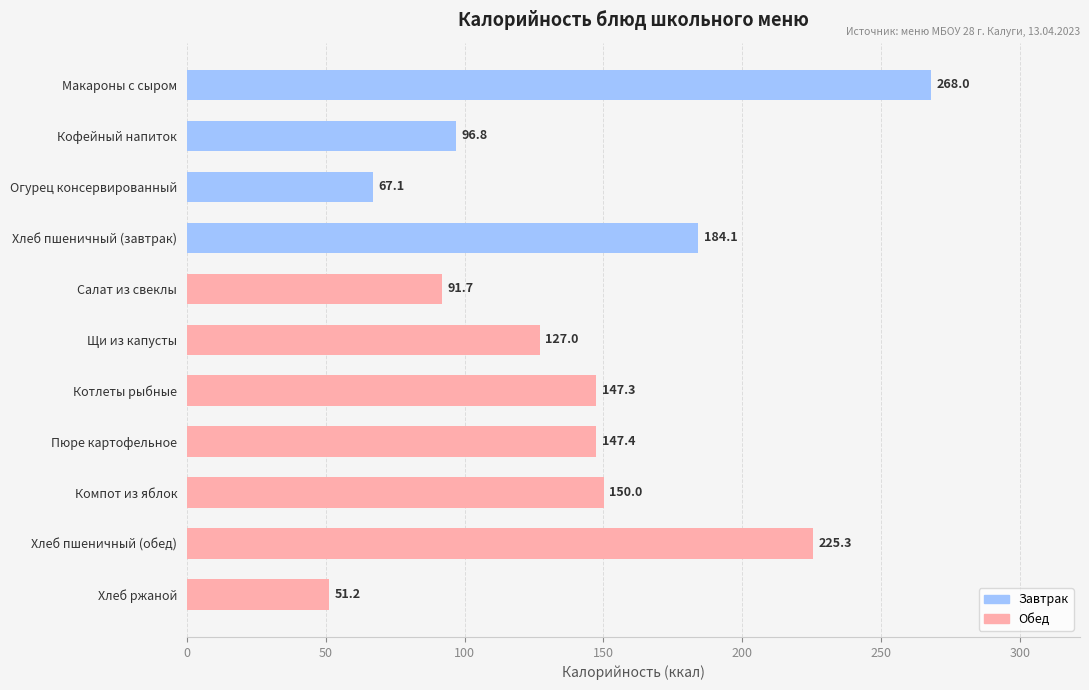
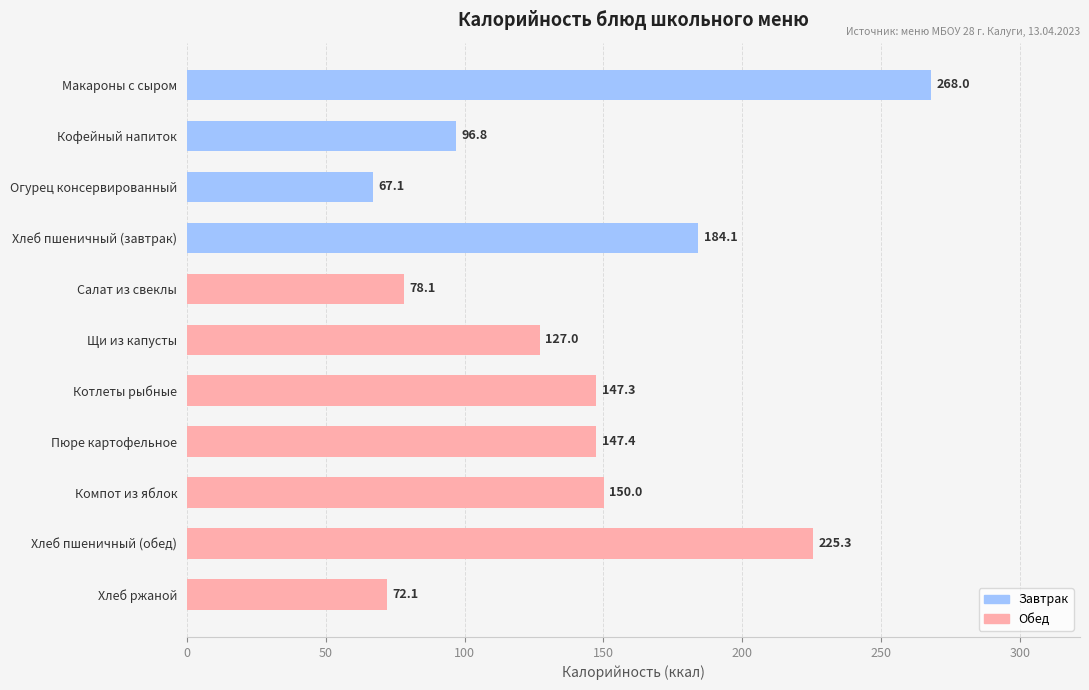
Салат из свеклы: 91.7 -> 78.1
Хлеб ржаной: 51.2 -> 72.1
